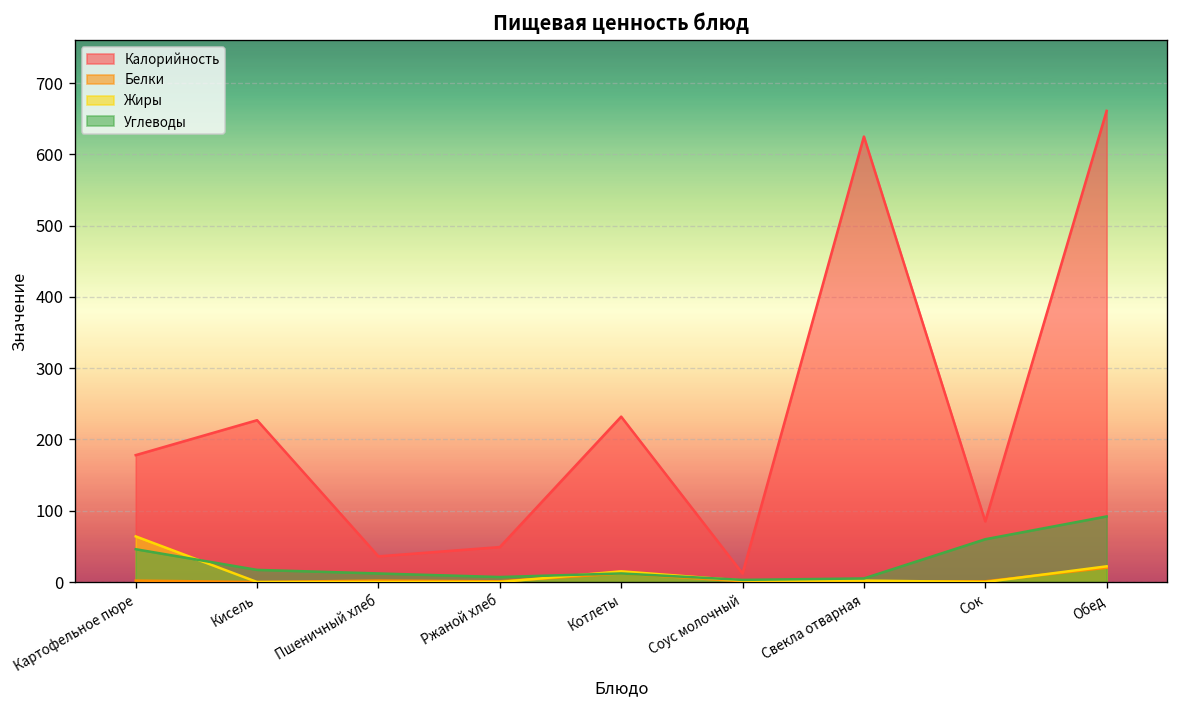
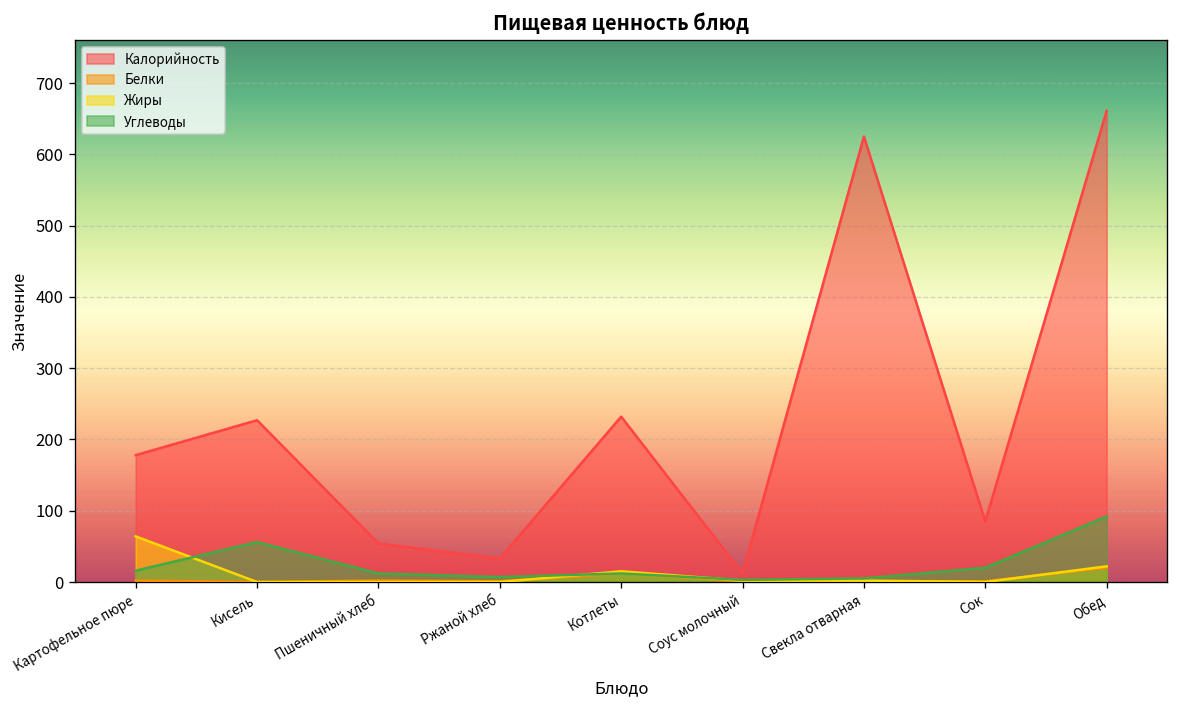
Углеводы, Картофельное пюре: 50 -> 20
Углеводы, Кисель: 20 -> 60
Калорийность, Пшеничный хлеб: 40 -> 50
Калорийность, Ржаной хлеб: 50 -> 30
Углеводы, Сок: 60 -> 20
